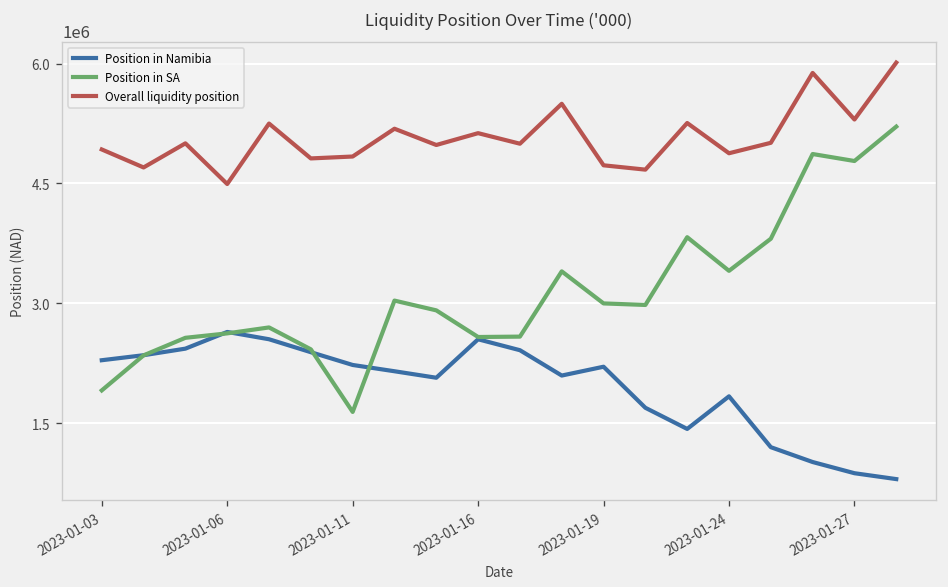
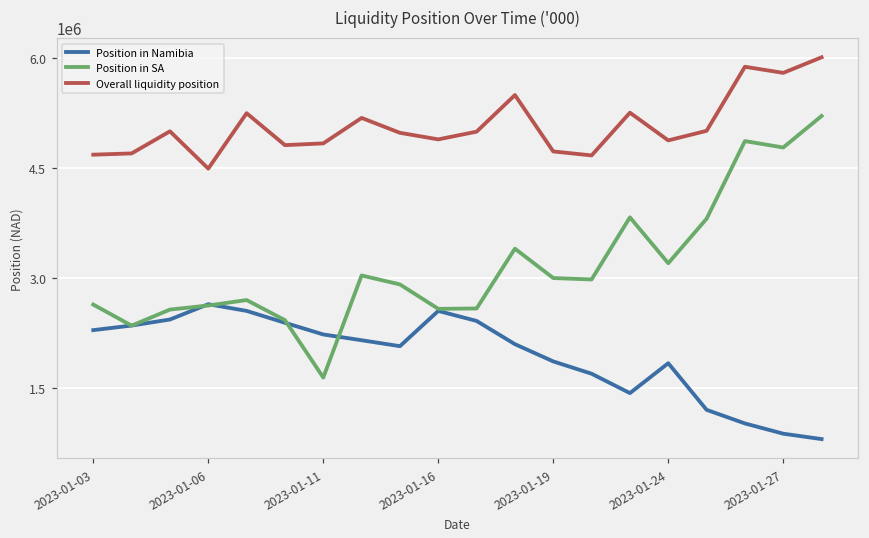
Position in SA, 2023-01-03: 1900000 -> 2600000
Overall liquidity position, 2023-01-03: 4900000 -> 4700000
Overall liquidity position, 2023-01-16: 5100000 -> 4900000
Position in Namibia, 2023-01-19: 2200000 -> 1900000
Position in SA, 2023-01-24: 3400000 -> 3200000
Overall liquidity position, 2023-01-27: 5300000 -> 5800000
